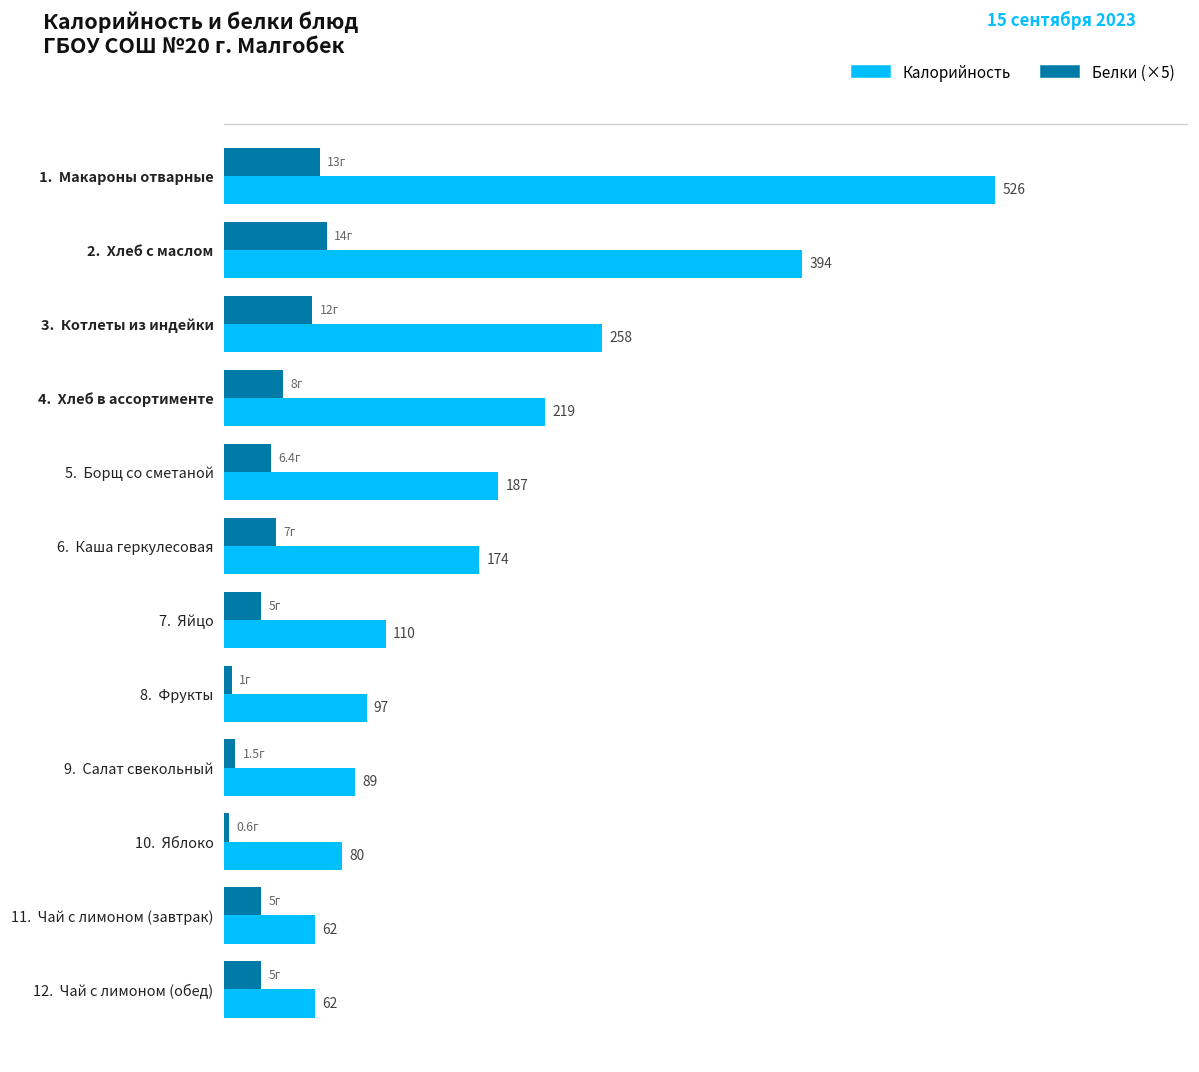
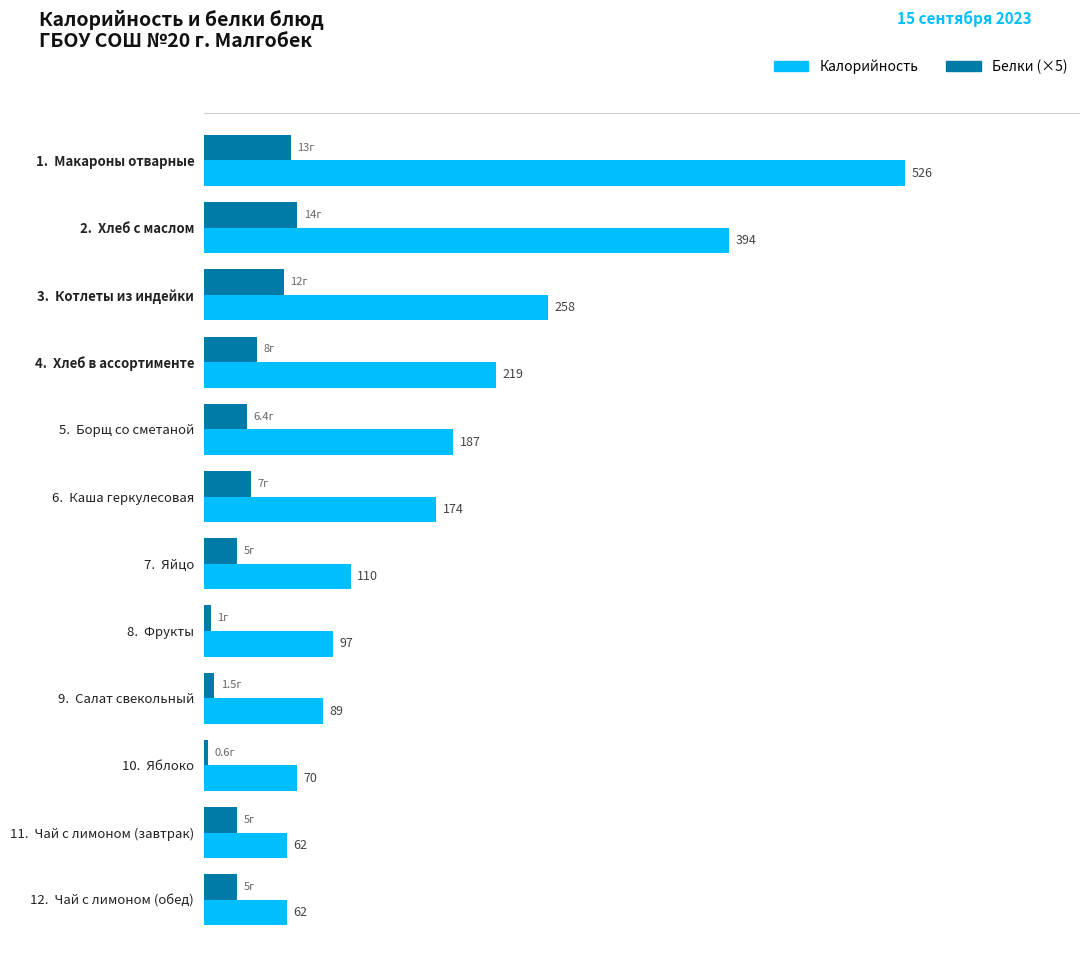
Калорийность, 10. Яблоко: 80 -> 70
